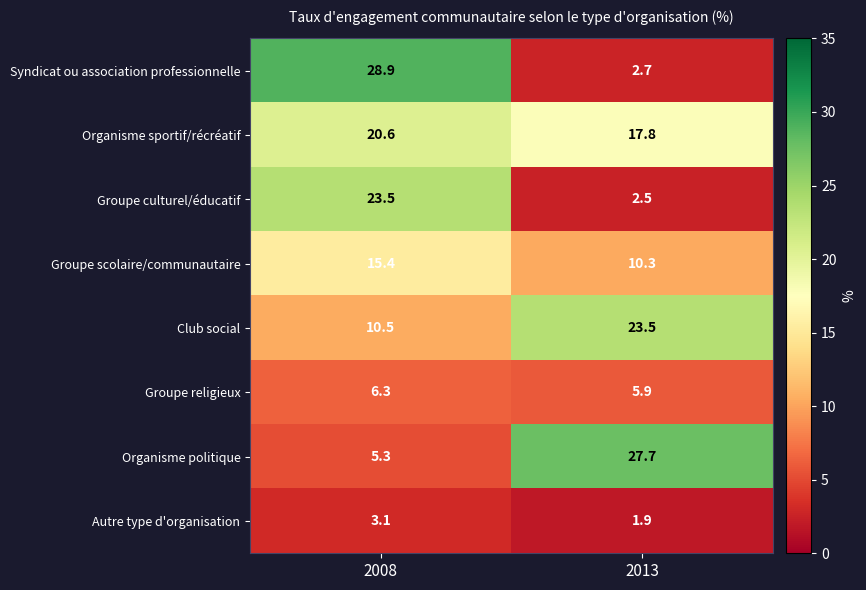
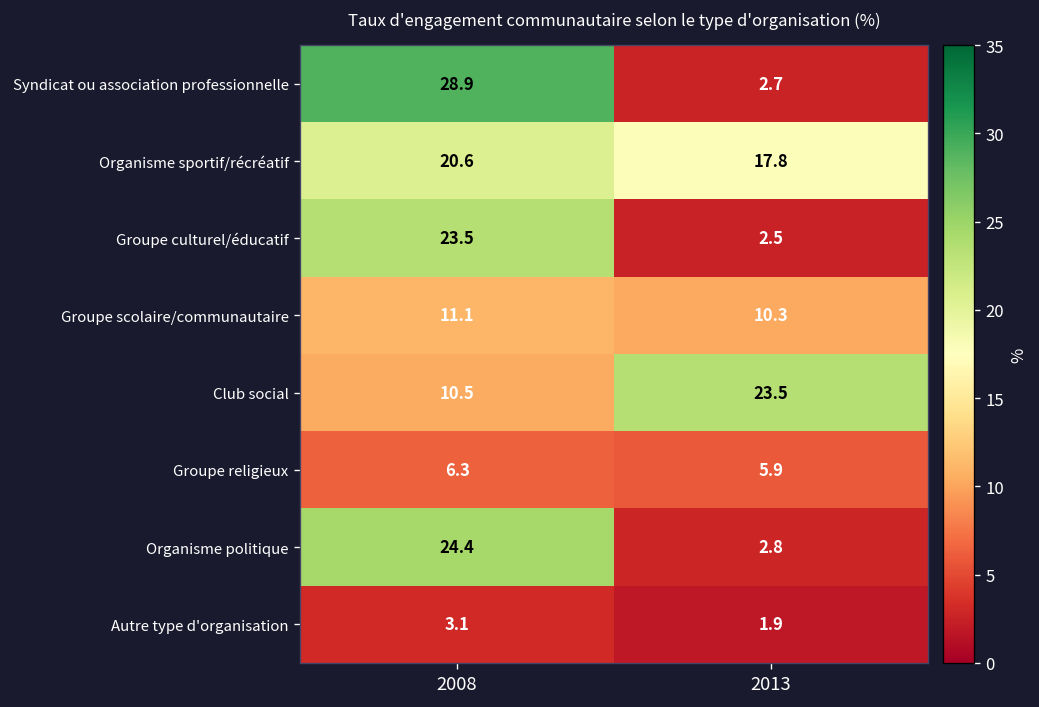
Groupe scolaire/communautaire, 2008: 15.4 -> 11.1
Organisme politique, 2008: 5.3 -> 24.4
Organisme politique, 2013: 27.7 -> 2.8
